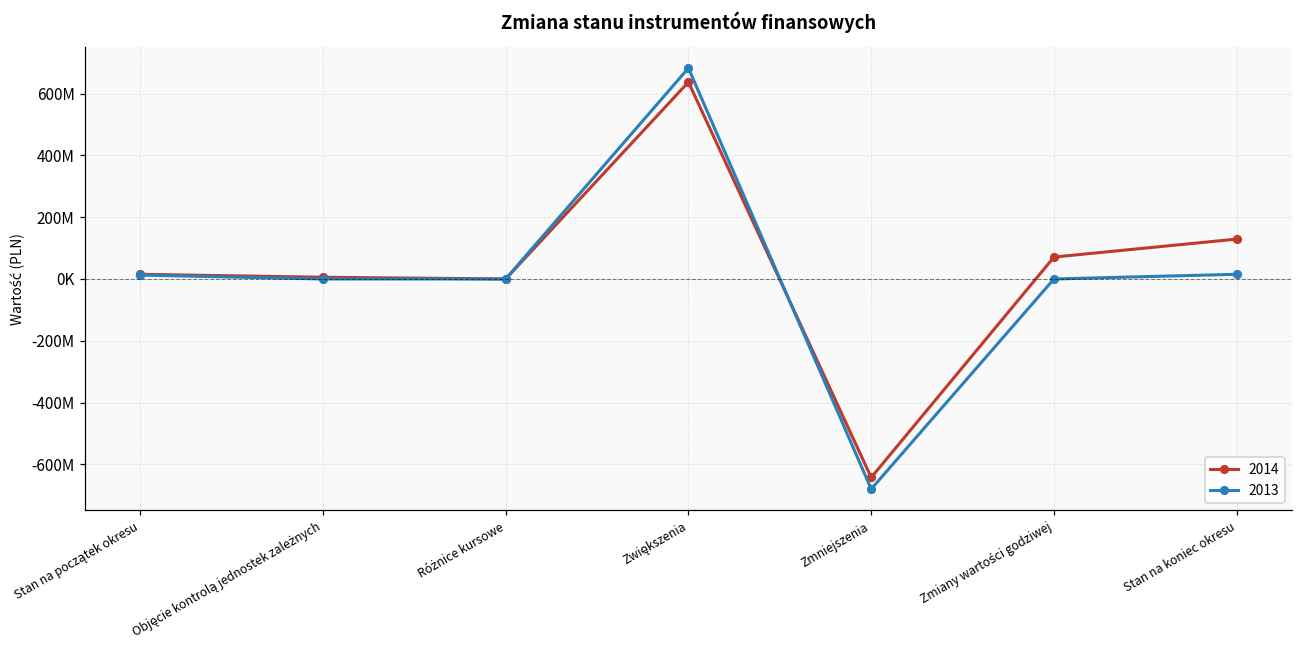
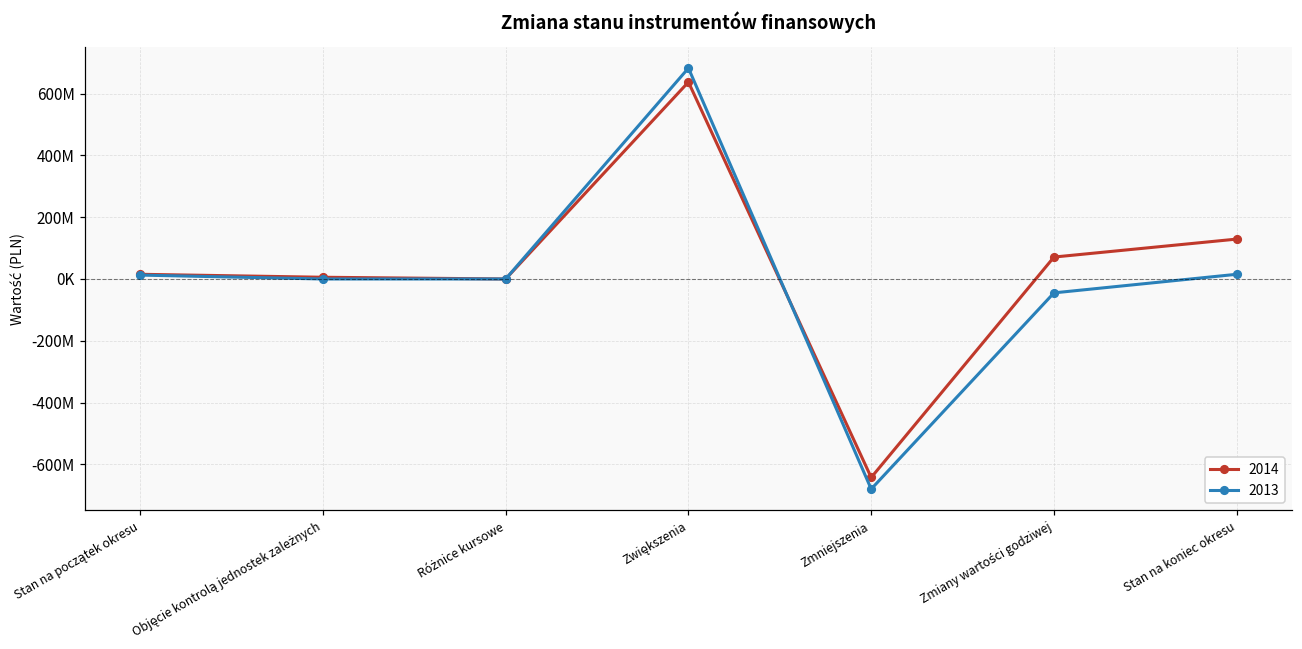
2013, Zmiany wartości godziwej: 0 -> -40000000
